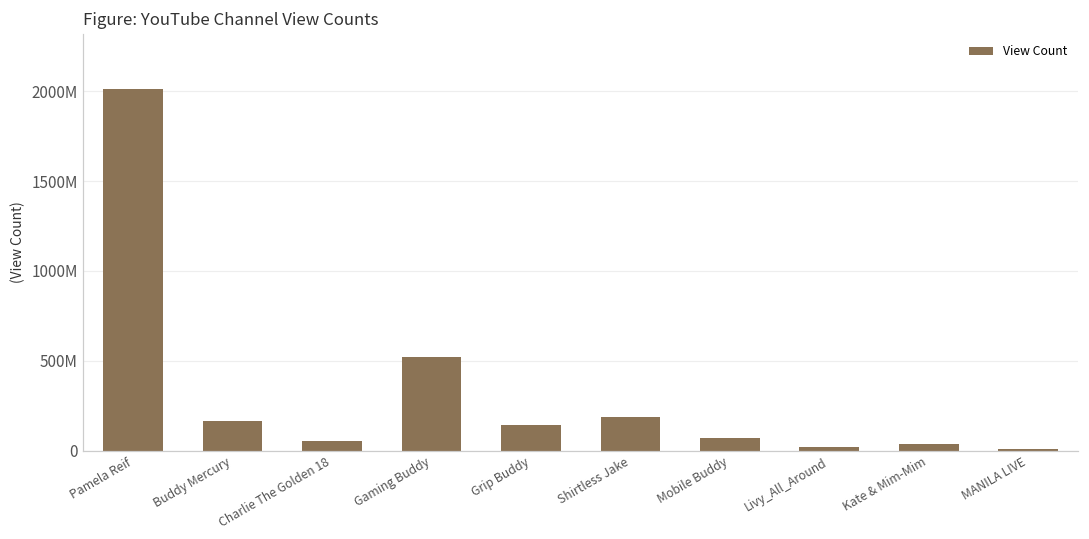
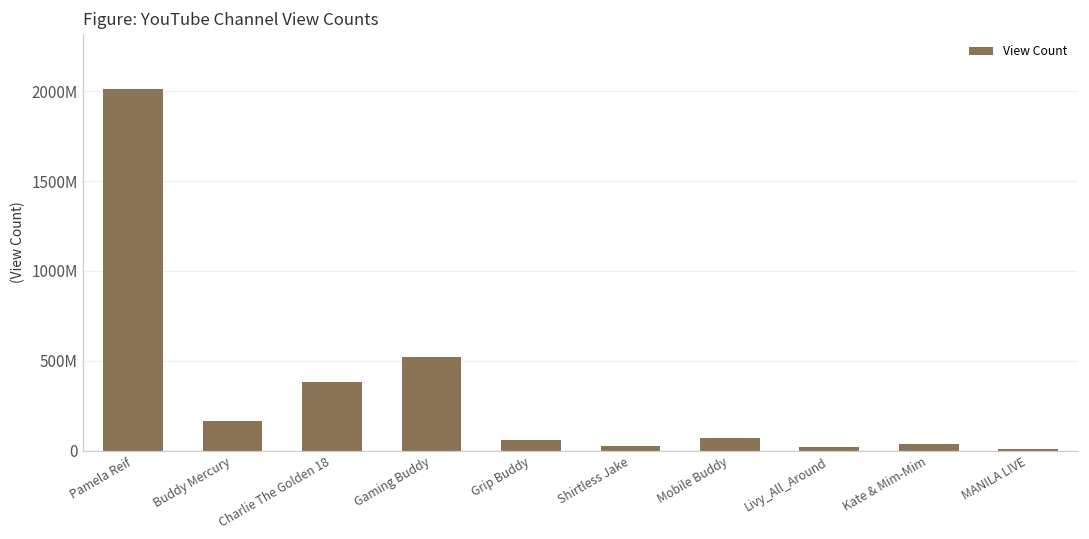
Charlie The Golden 18: 60000000 -> 380000000
Grip Buddy: 140000000 -> 60000000
Shirtless Jake: 190000000 -> 30000000
